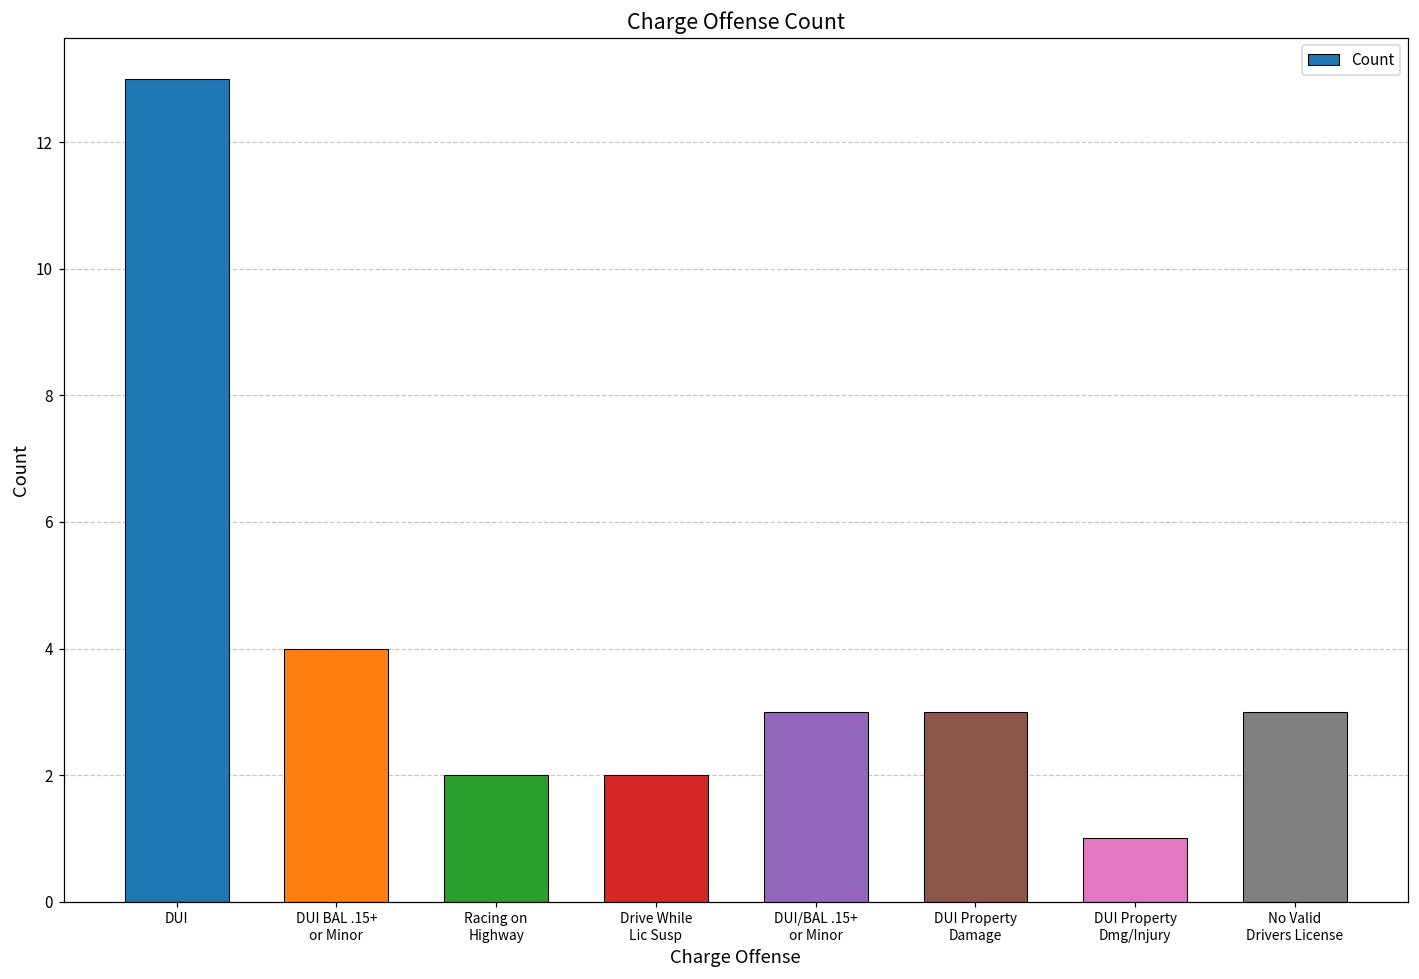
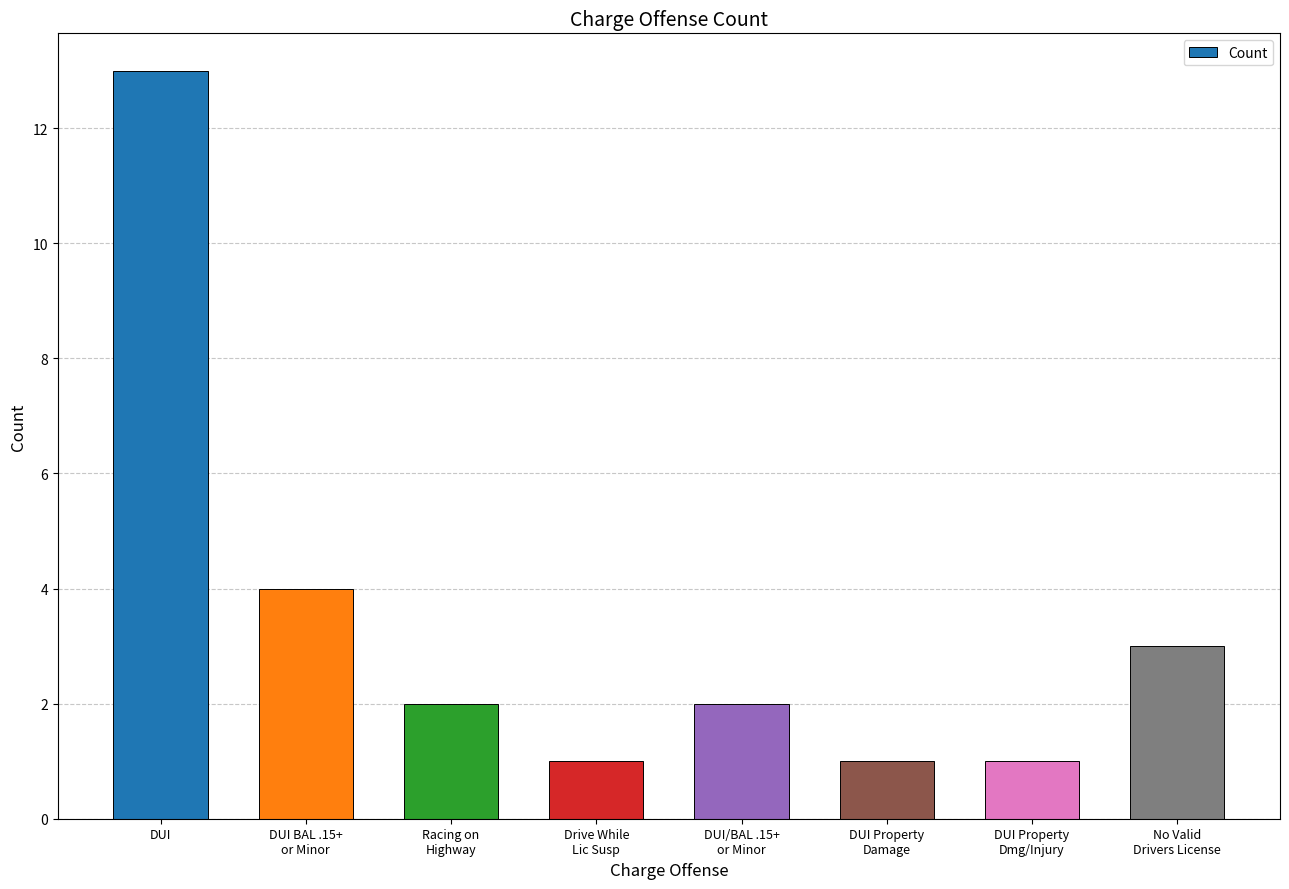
Drive While Lic Susp: 2 -> 1
DUI/BAL .15+ or Minor: 3 -> 2
DUI Property Damage: 3 -> 1
